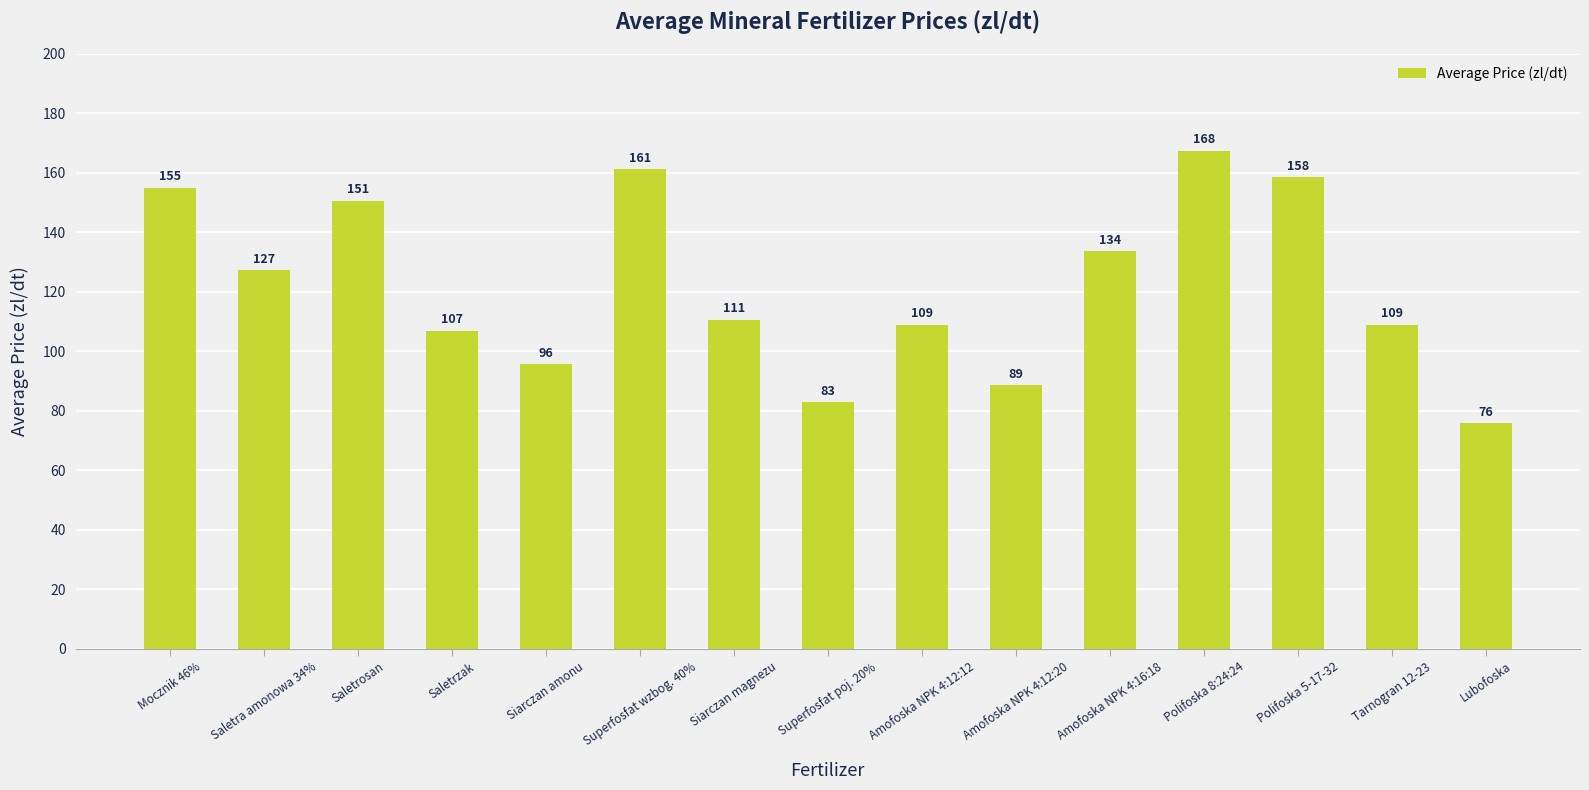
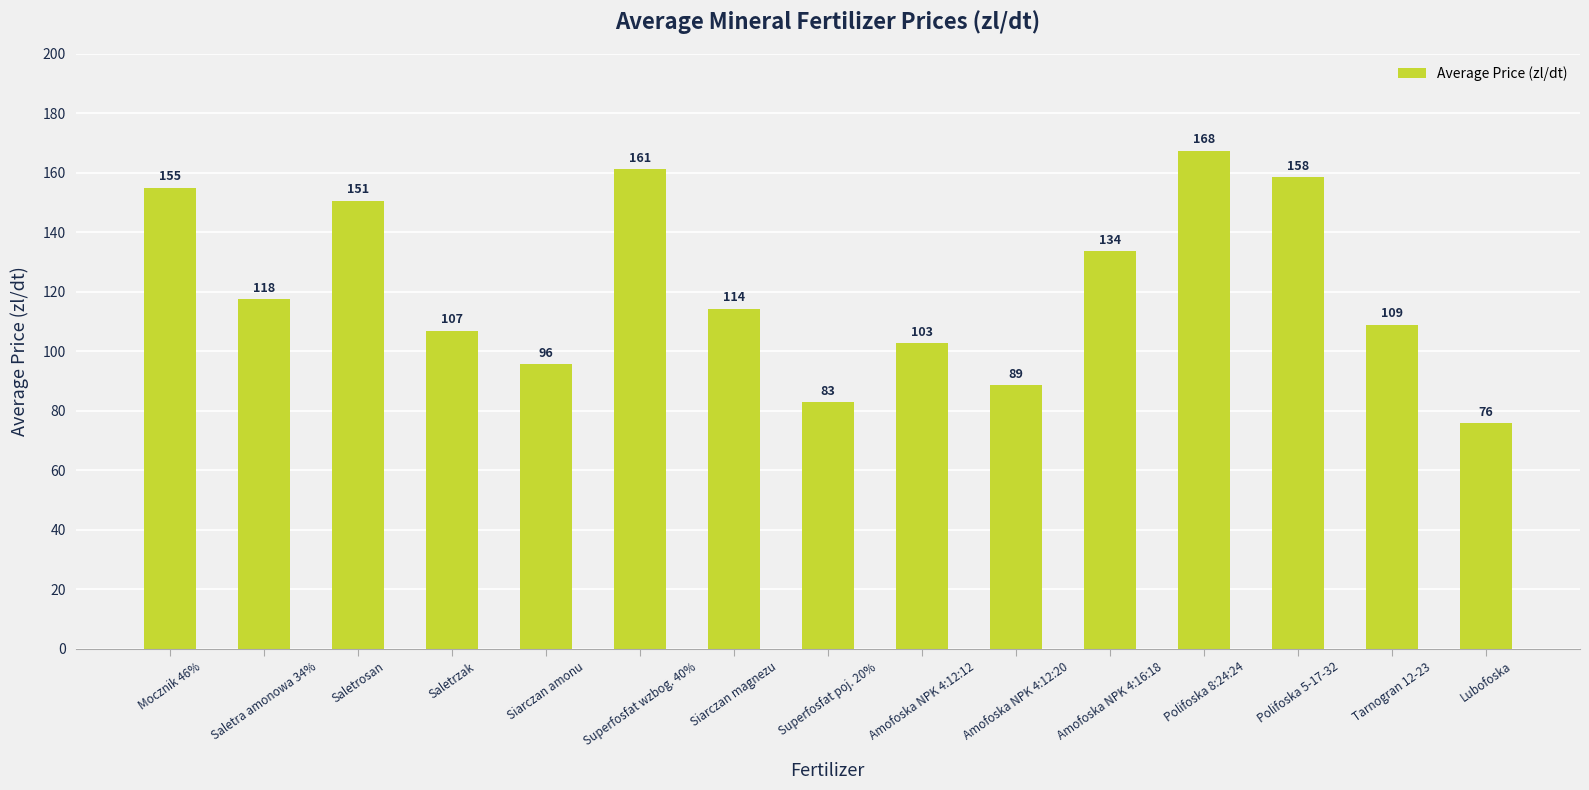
Saletra amonowa 34%: 127 -> 118
Siarczan magnezu: 111 -> 114
Amofoska NPK 4:12:12: 109 -> 103
